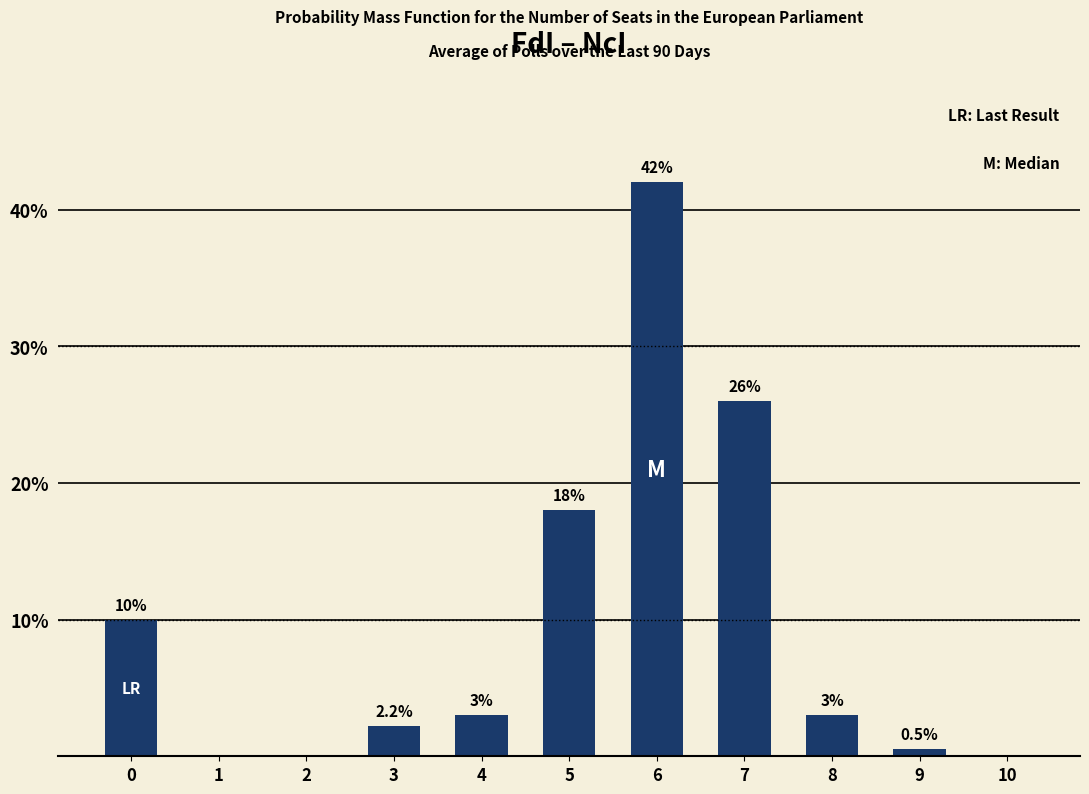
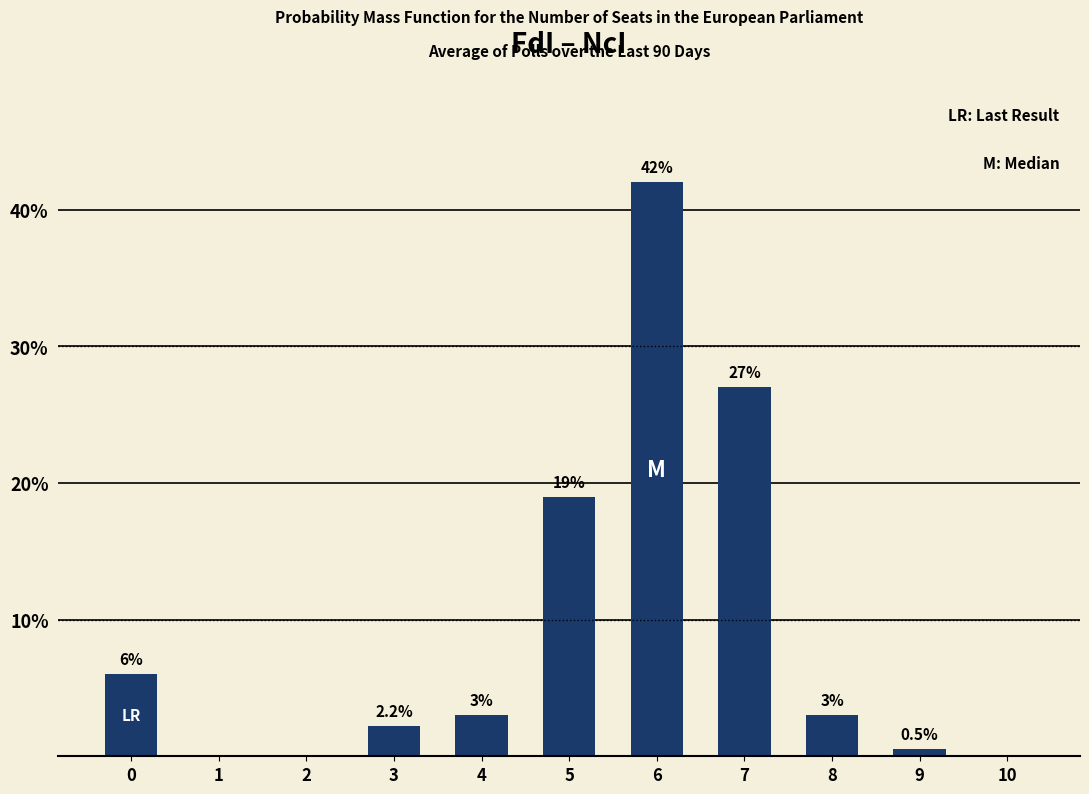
0: 10% -> 6%
5: 18% -> 19%
7: 26% -> 27%
